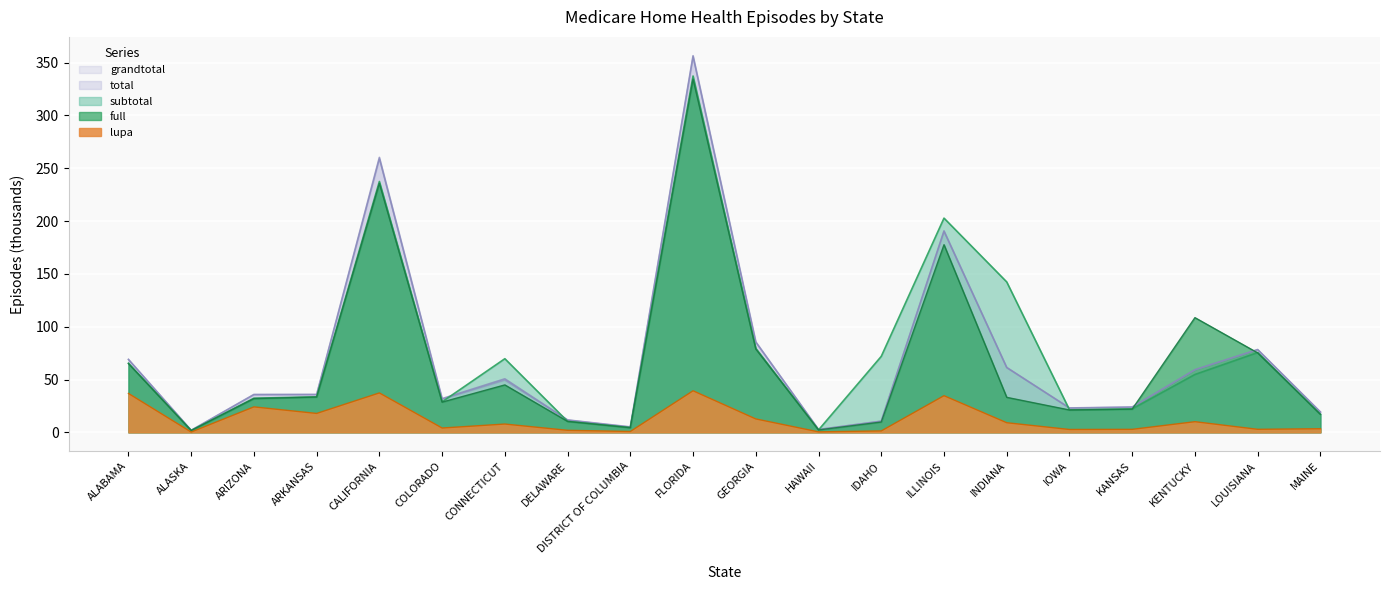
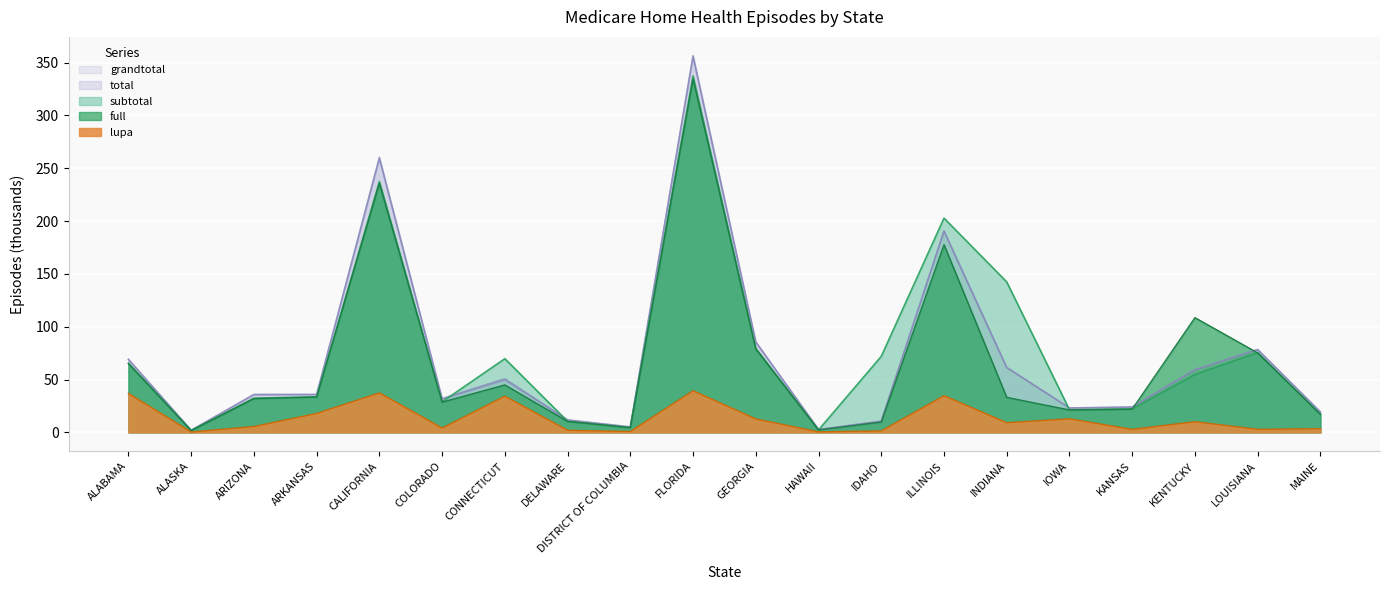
lupa, ARIZONA: 24 -> 6
lupa, CONNECTICUT: 8 -> 34
lupa, IOWA: 3 -> 13
